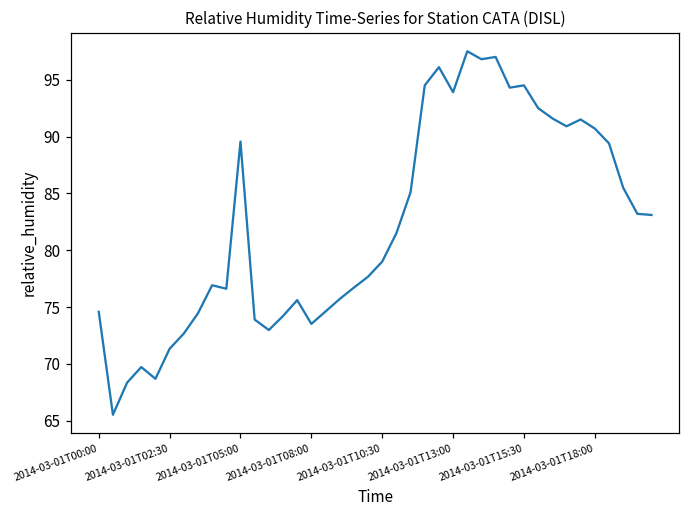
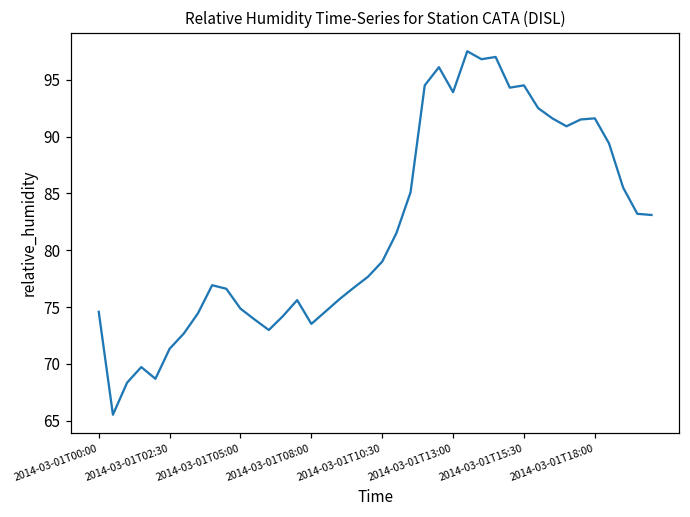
2014-03-01T05:00: 89.6 -> 74.9
2014-03-01T18:00: 90.7 -> 91.6
